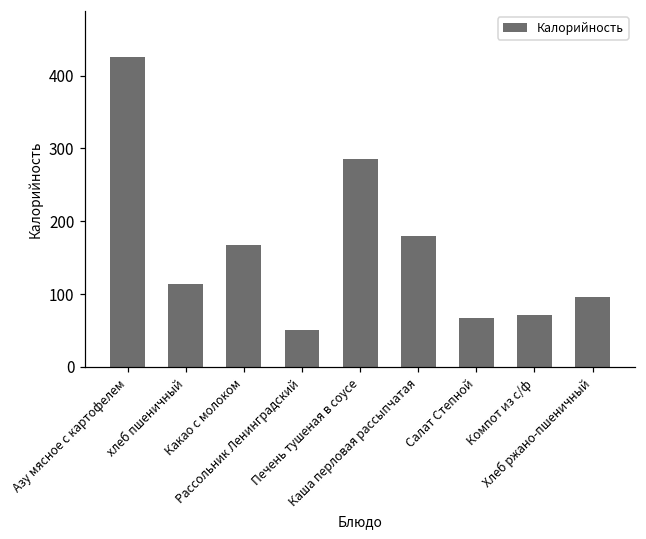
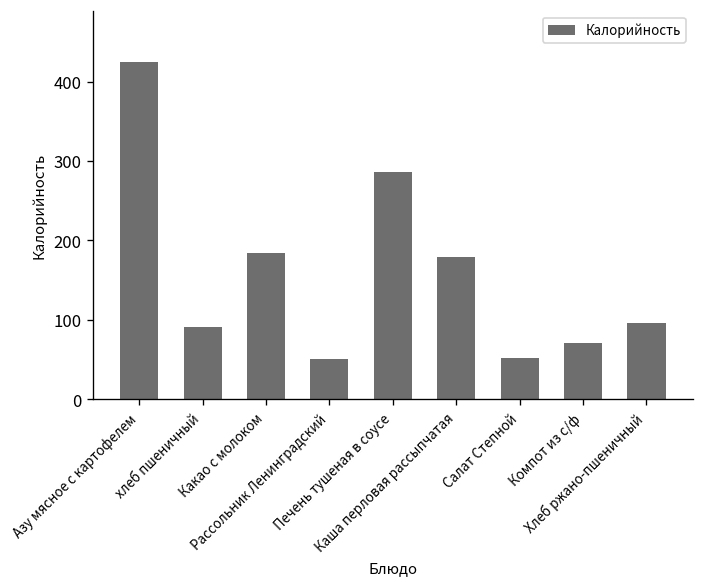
хлеб пшеничный: 110 -> 90
Какао с молоком: 170 -> 180
Салат Степной: 70 -> 50
